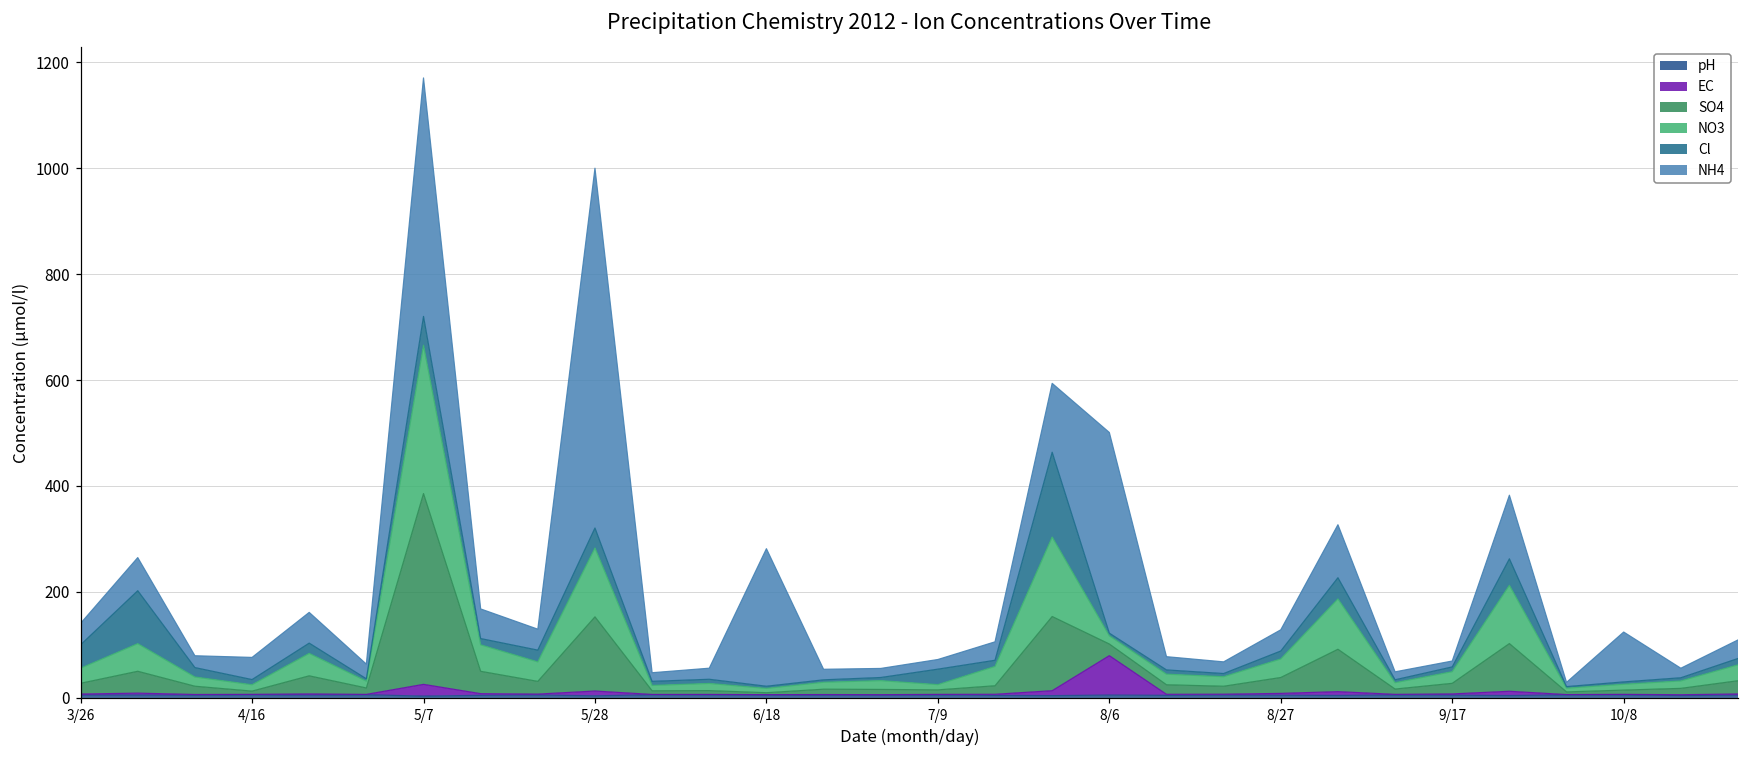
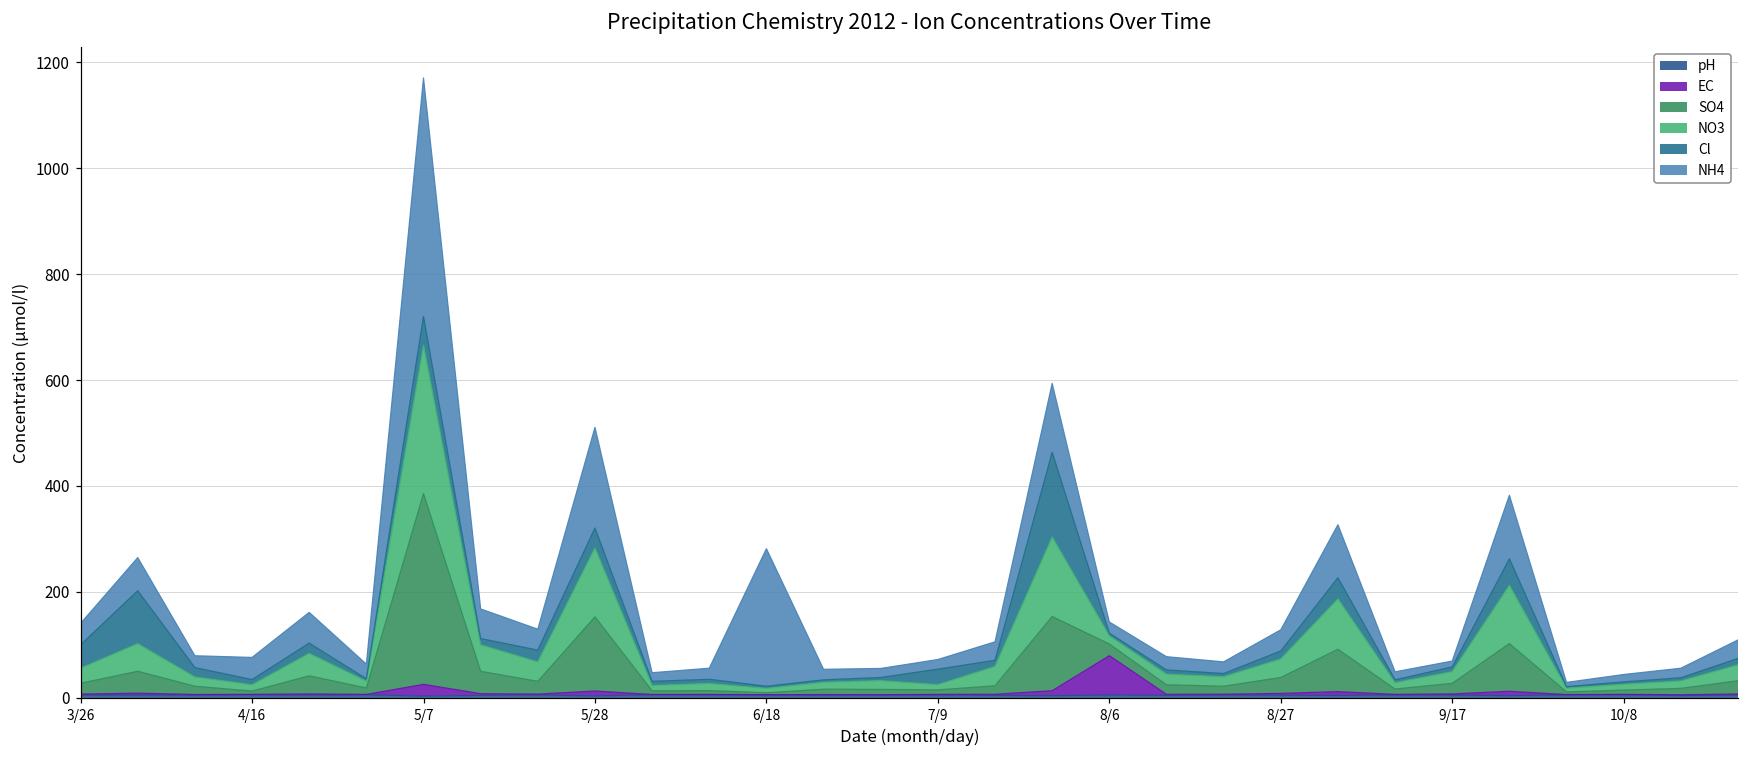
NH4, 5/28: 680 -> 190
NH4, 8/6: 380 -> 20
NH4, 10/8: 90 -> 10
